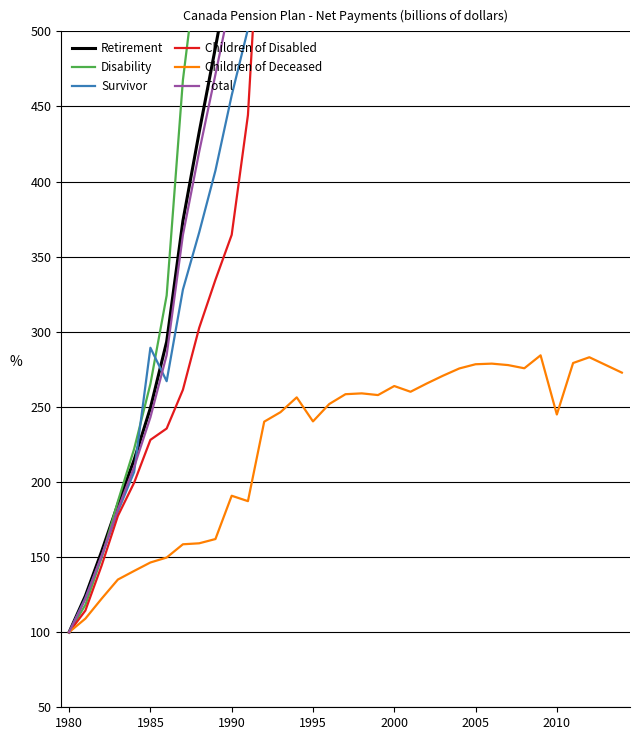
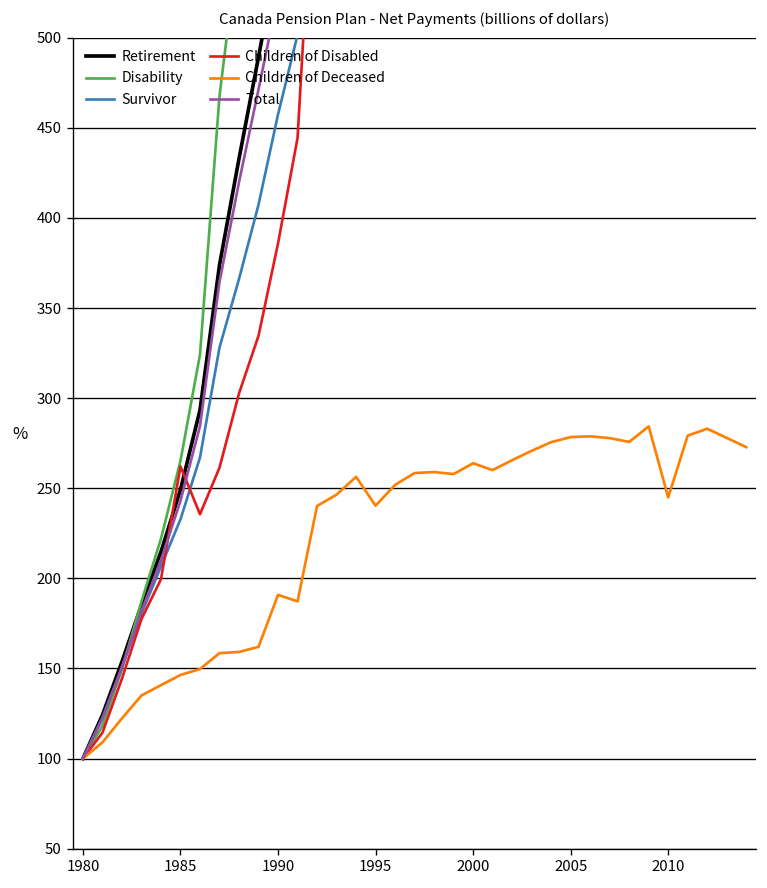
Survivor, 1985: 289 -> 233
Children of Disabled, 1985: 228 -> 262
Children of Disabled, 1990: 365 -> 386
